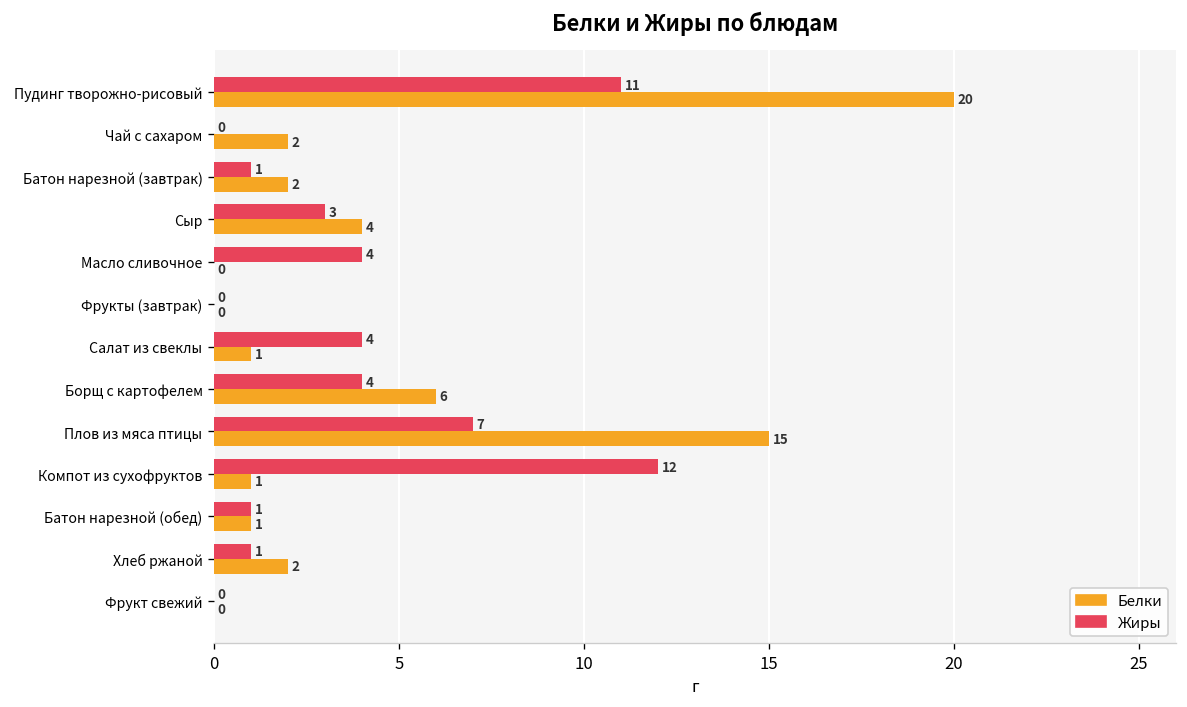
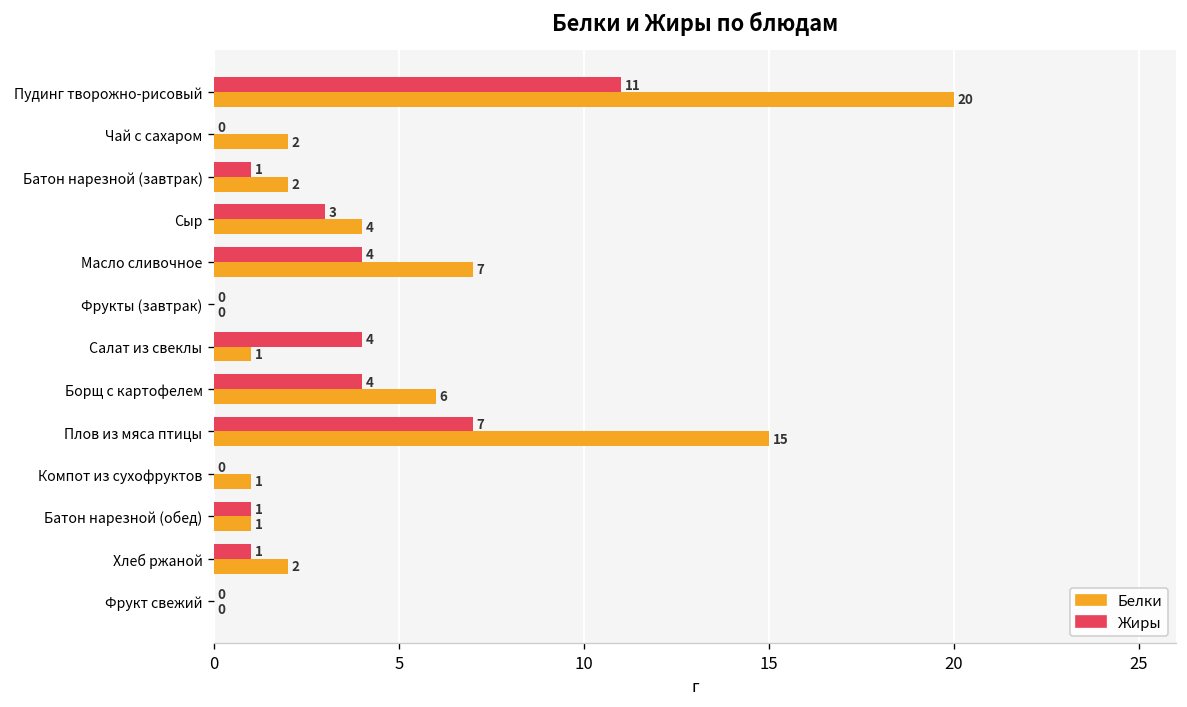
Белки, Масло сливочное: 0 -> 7
Жиры, Компот из сухофруктов: 12 -> 0
